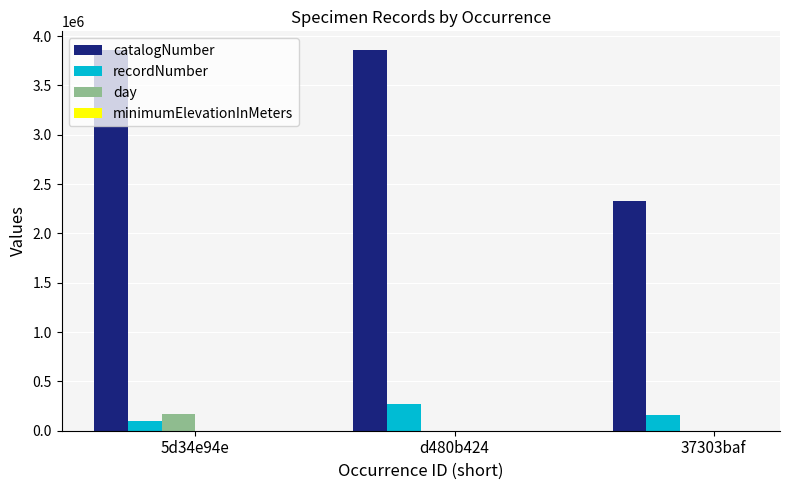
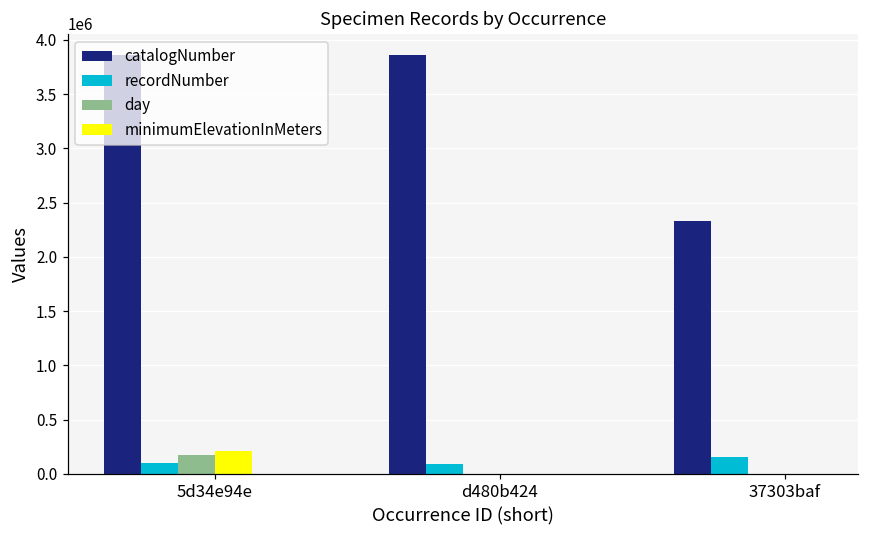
minimumElevationInMeters, 5d34e94e: 0 -> 200000
recordNumber, d480b424: 300000 -> 100000
